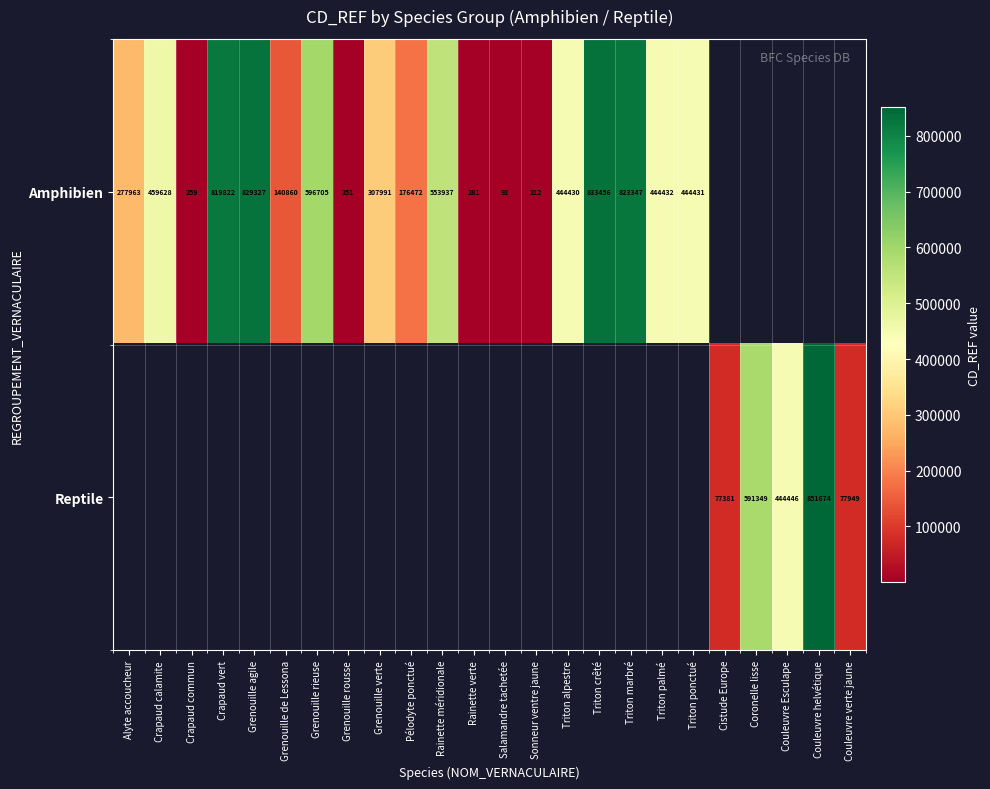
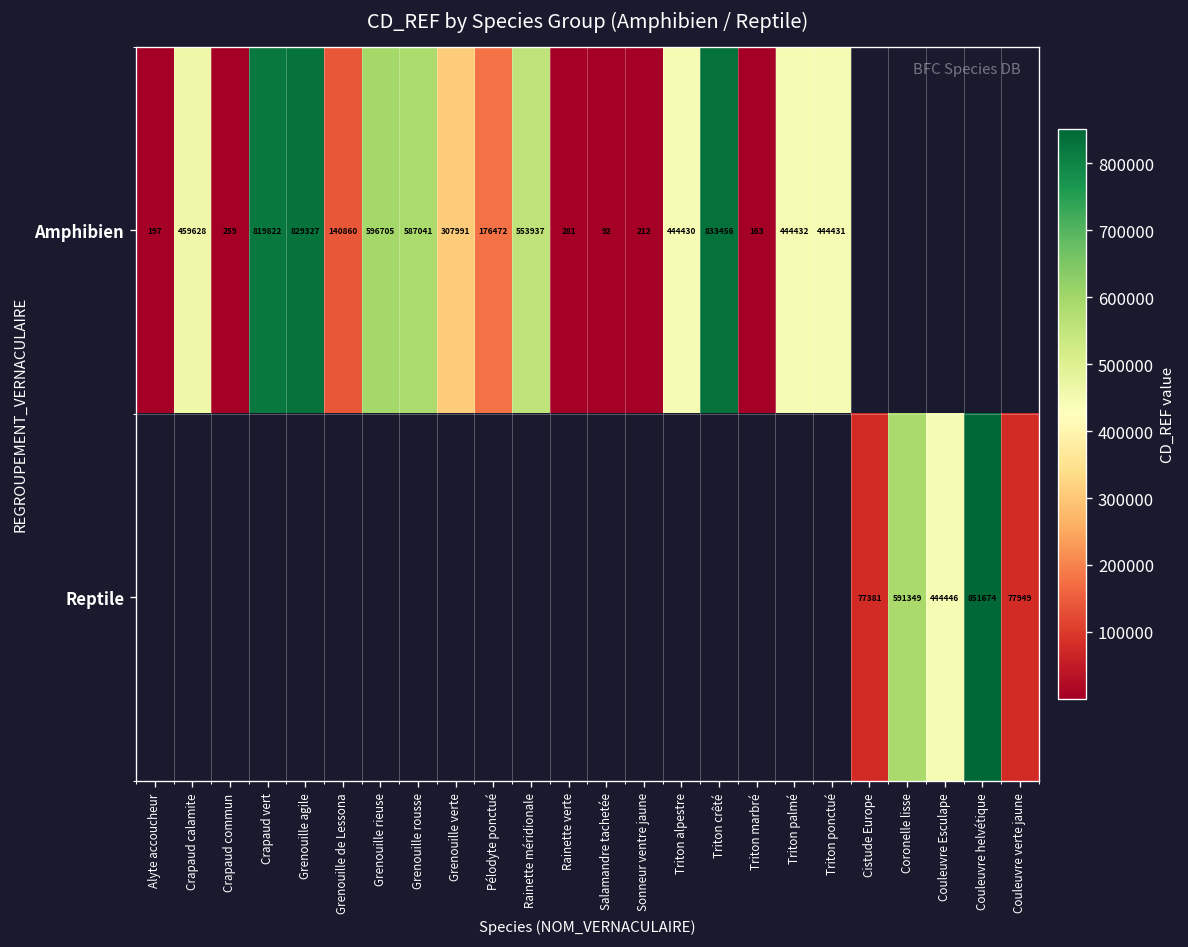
Amphibien, Alyte accoucheur: 277963 -> 197
Amphibien, Grenouille rousse: 351 -> 587041
Amphibien, Triton marbré: 823347 -> 163
